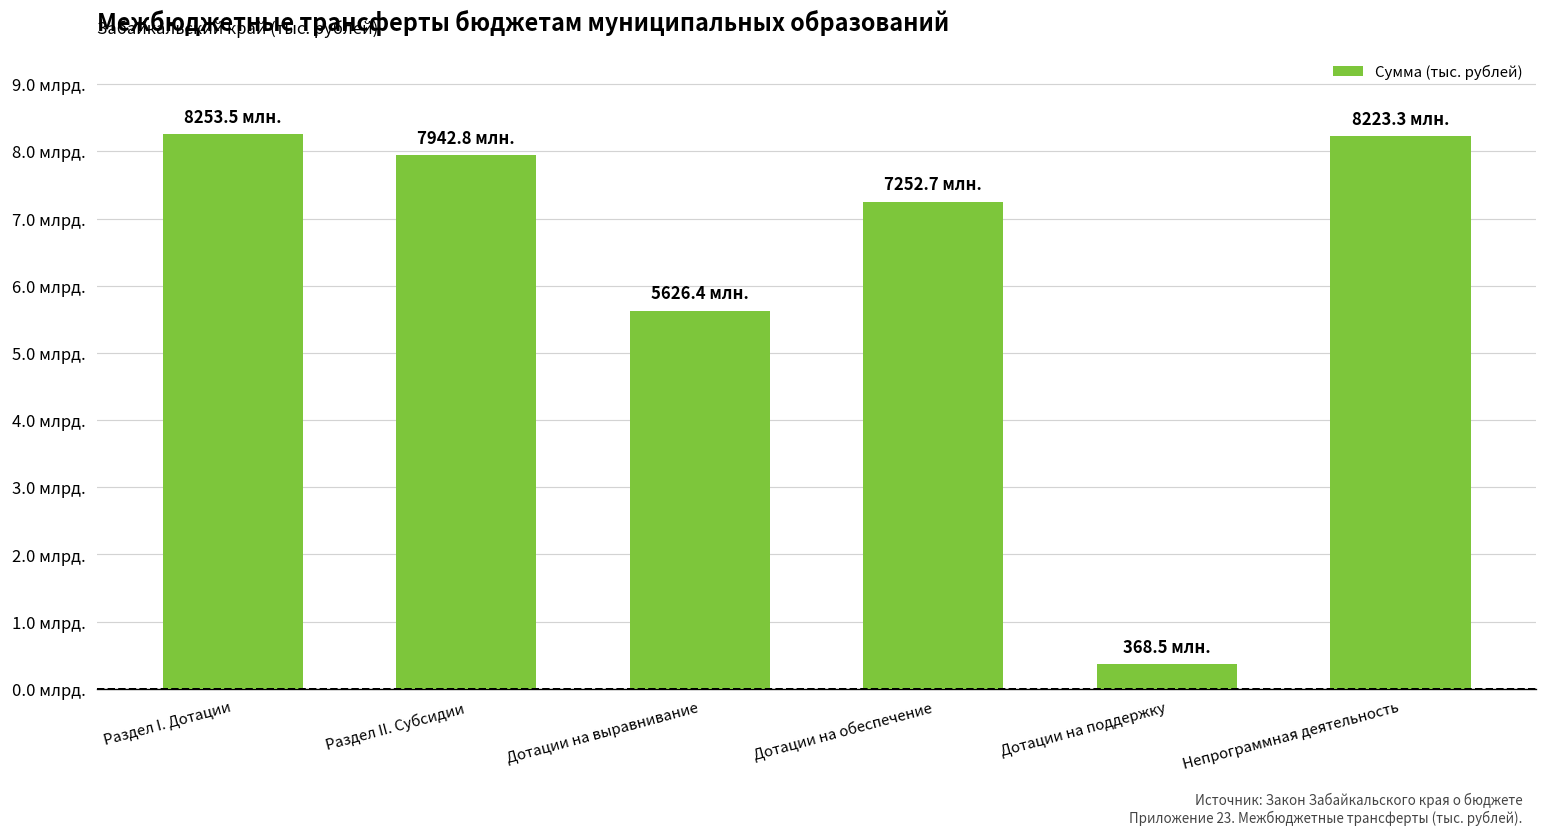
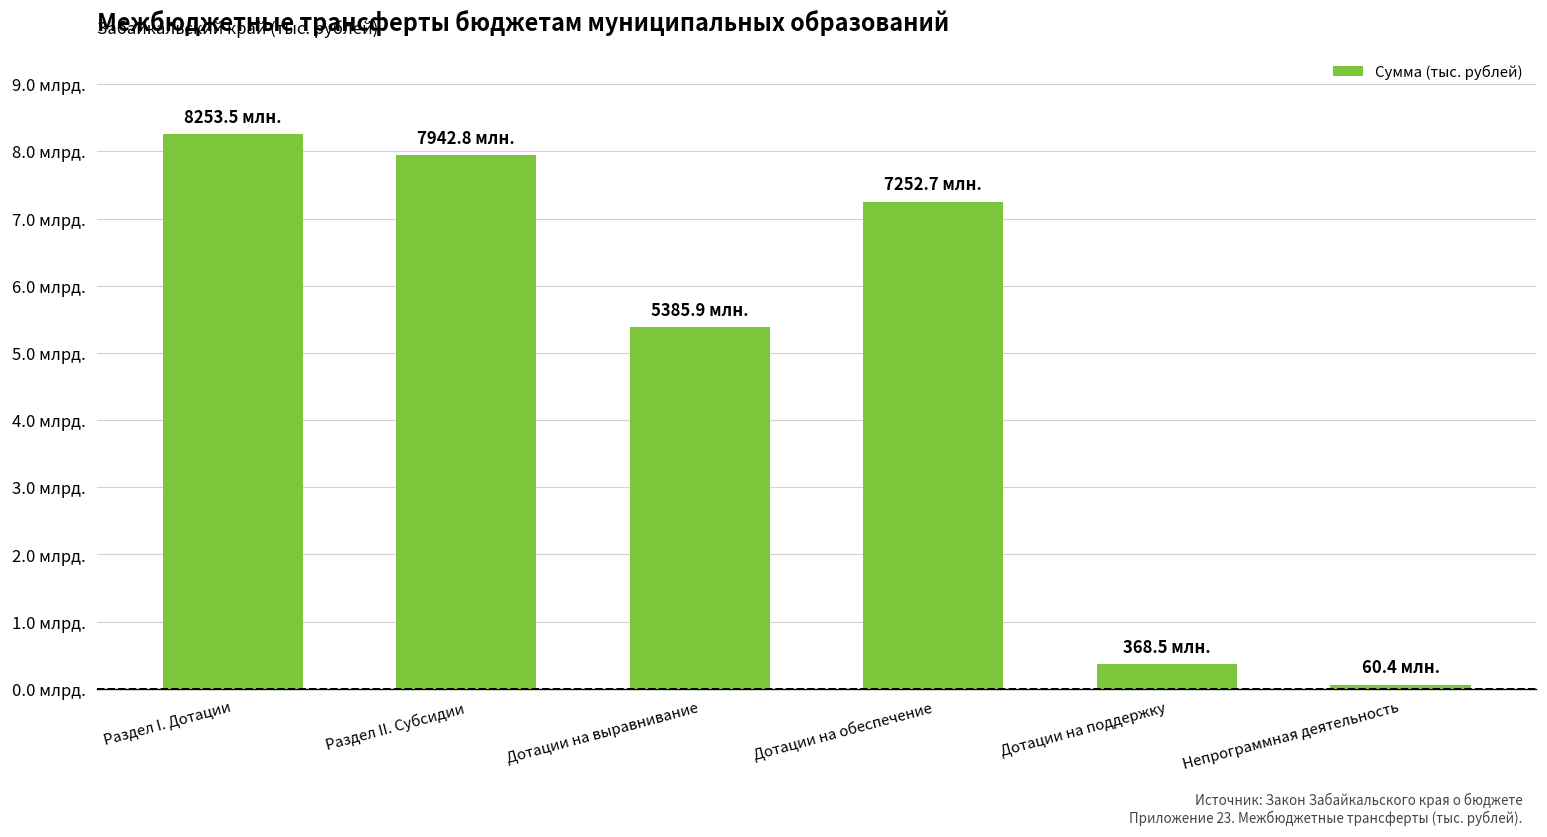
Дотации на выравнивание: 5626.4 -> 5385.9
Непрограммная деятельность: 8223.3 -> 60.4
